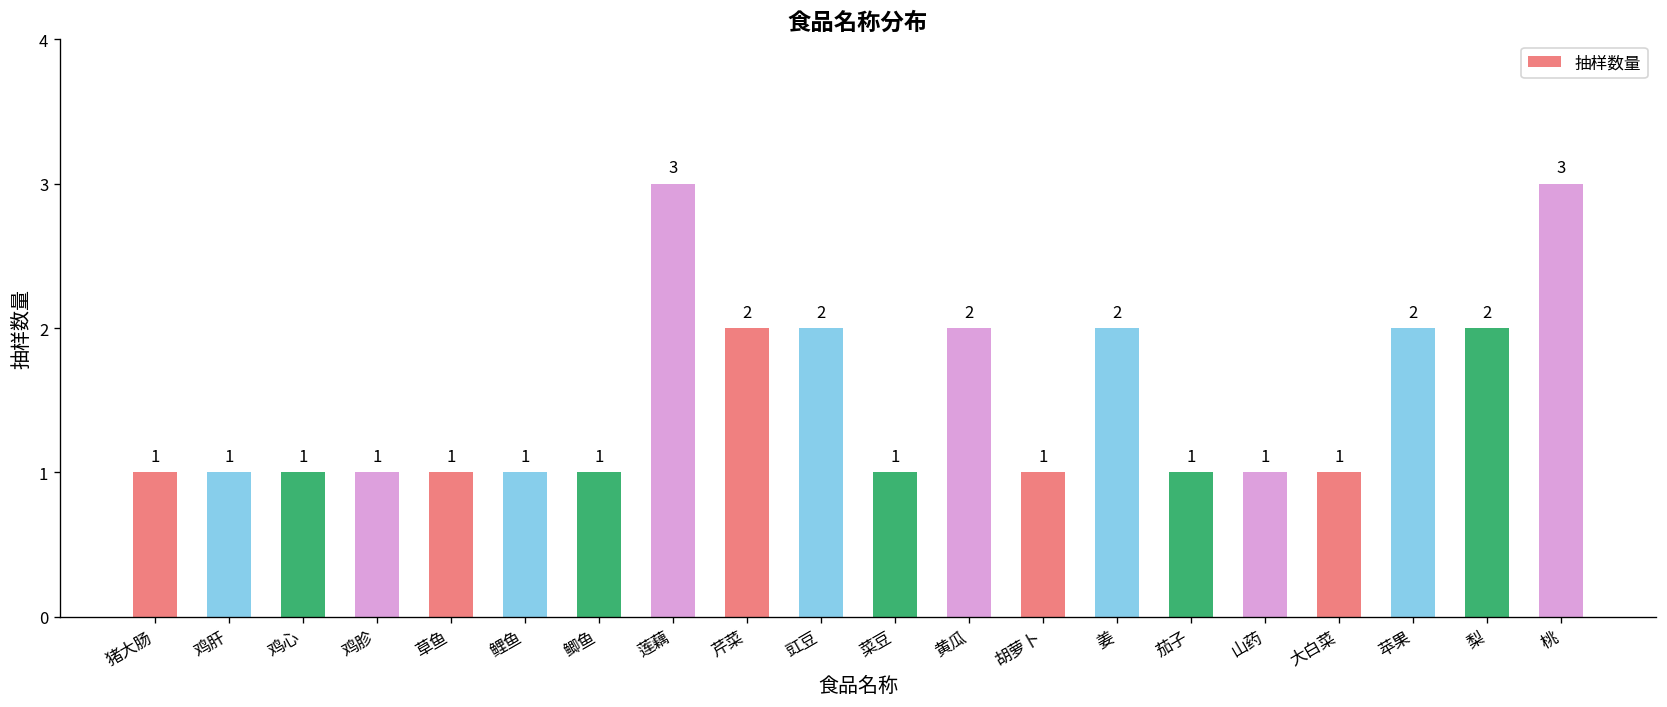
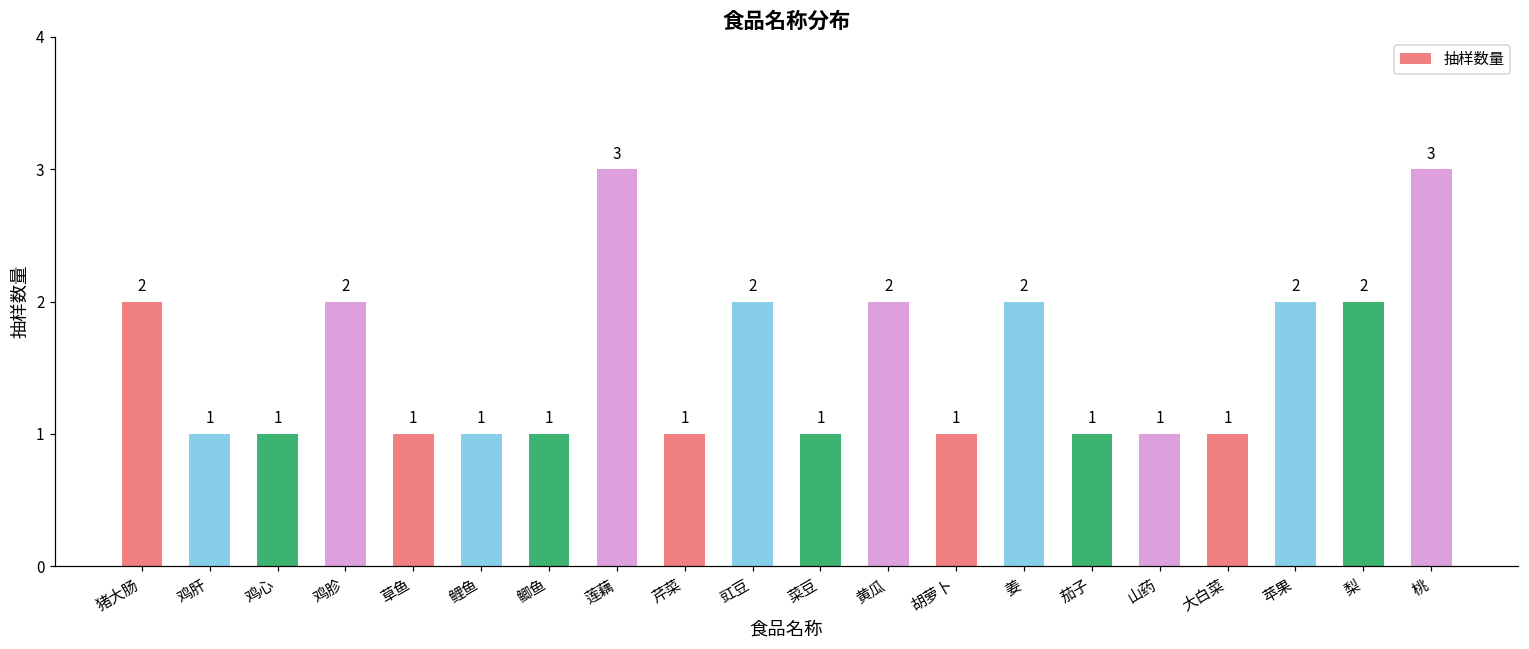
猪大肠: 1 -> 2
鸡胗: 1 -> 2
芹菜: 2 -> 1
